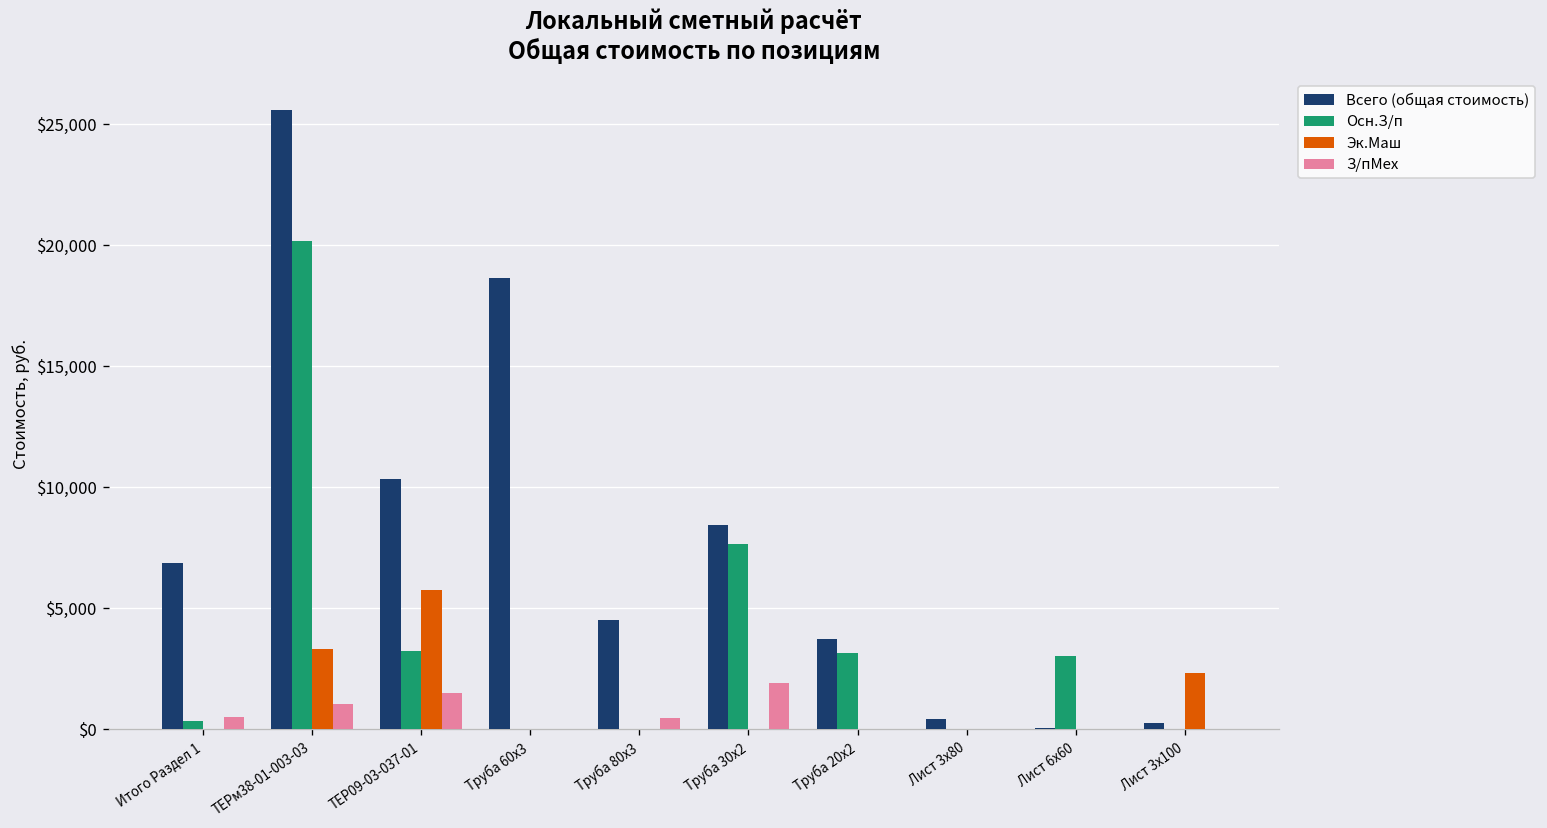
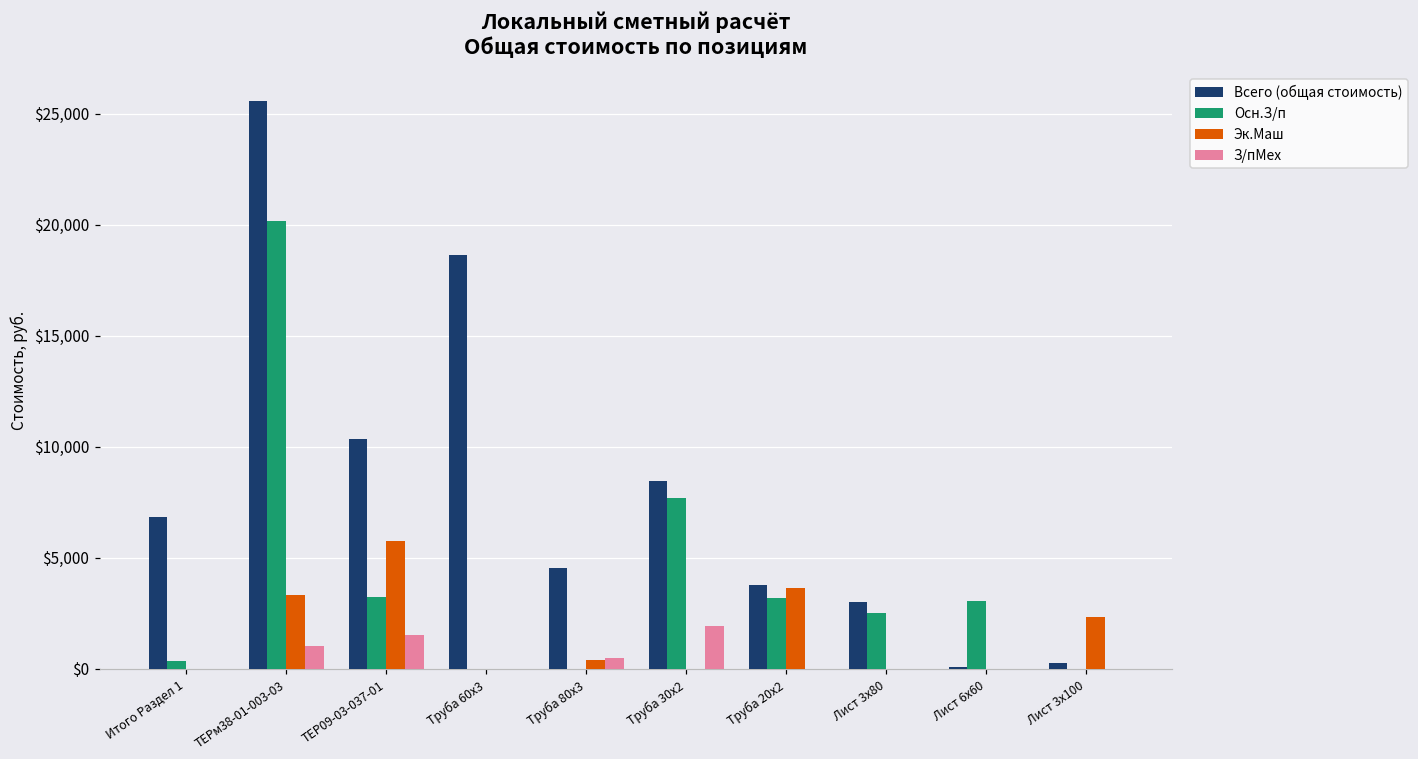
З/пМех, Итого Раздел 1: $500 -> $0
Эк.Маш, Труба 80х3: $0 -> $400
Эк.Маш, Труба 20х2: $0 -> $3,600
Всего (общая стоимость), Лист 3х80: $400 -> $3,000
Осн.З/п, Лист 3х80: $0 -> $2,500
